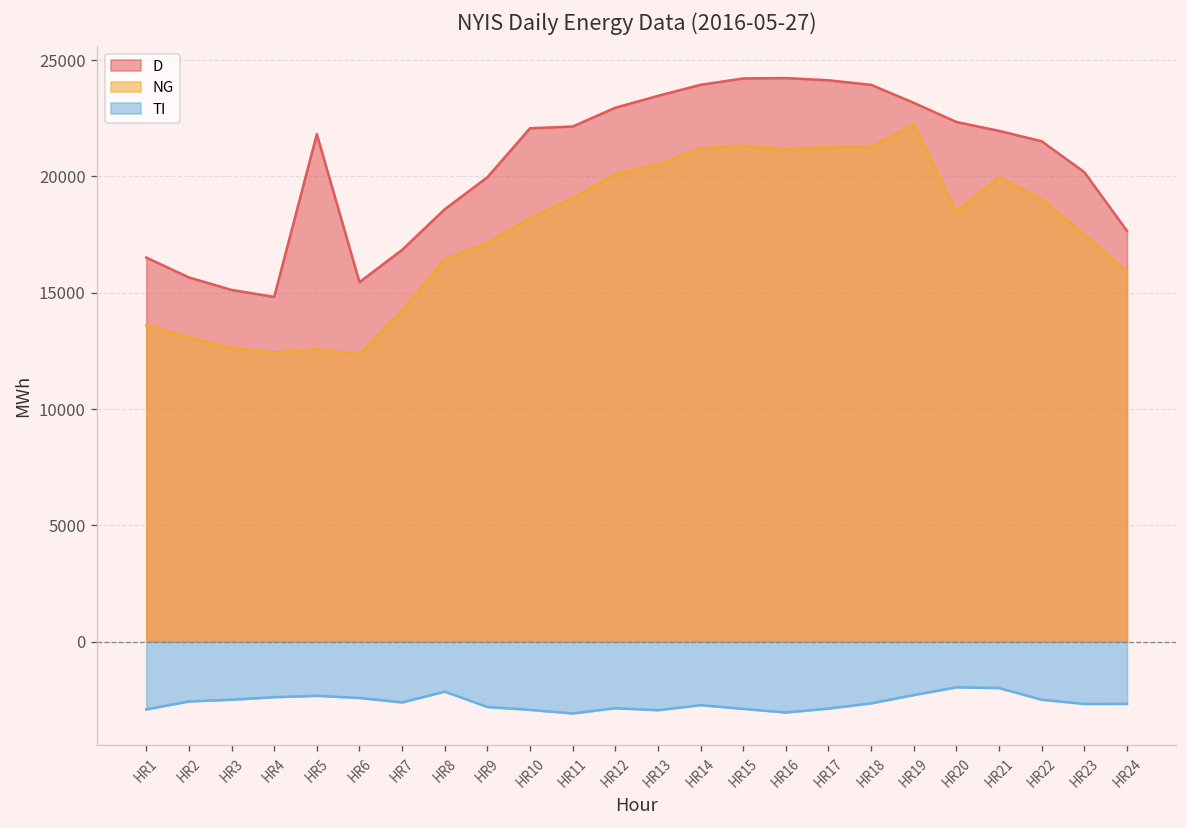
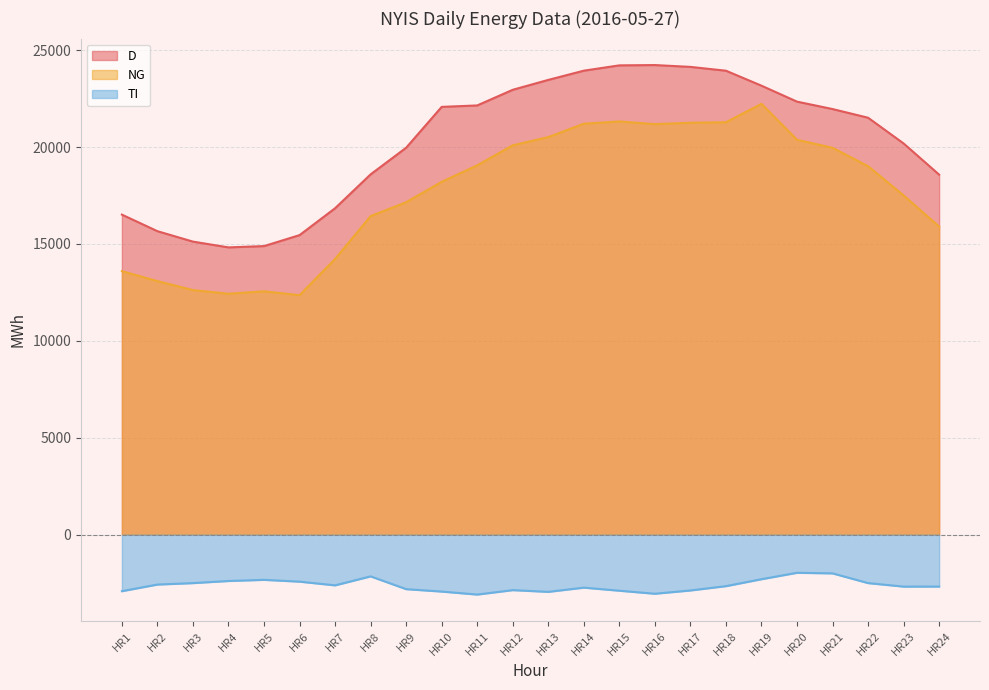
D, HR5: 21800 -> 14900
NG, HR20: 18500 -> 20400
D, HR24: 17700 -> 18600
